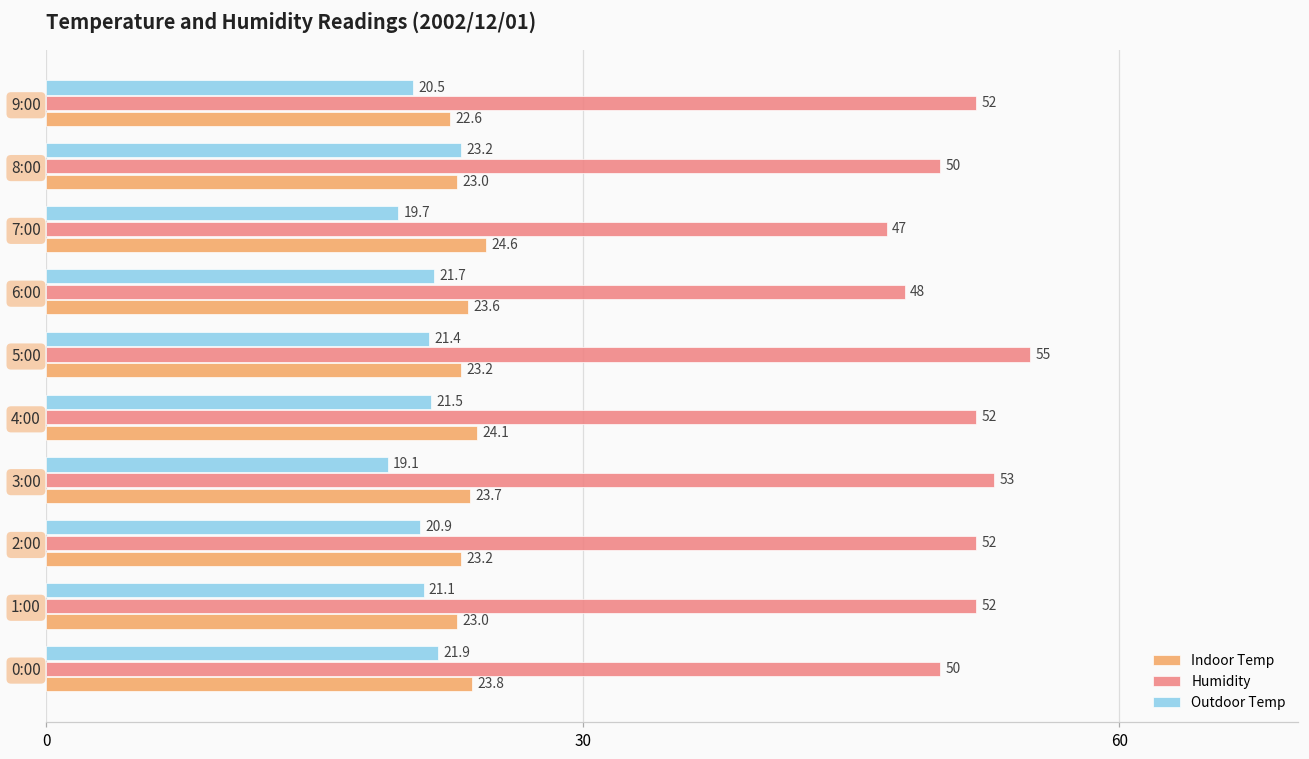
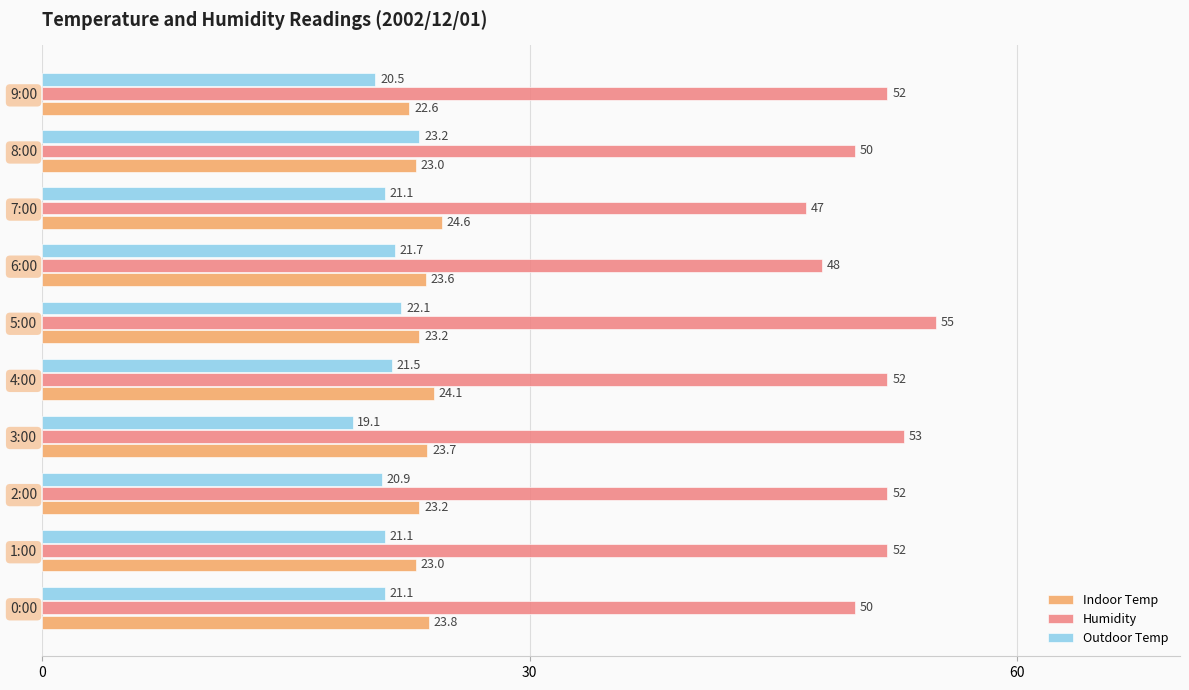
Outdoor Temp, 7:00: 19.7 -> 21.1
Outdoor Temp, 5:00: 21.4 -> 22.1
Outdoor Temp, 0:00: 21.9 -> 21.1
